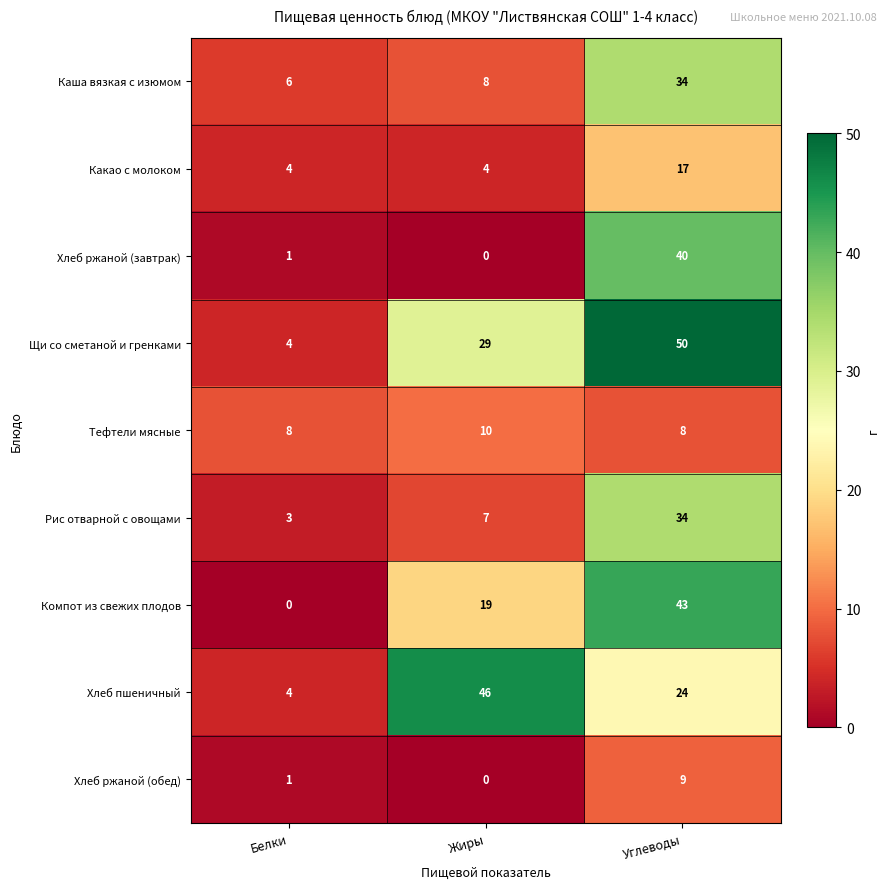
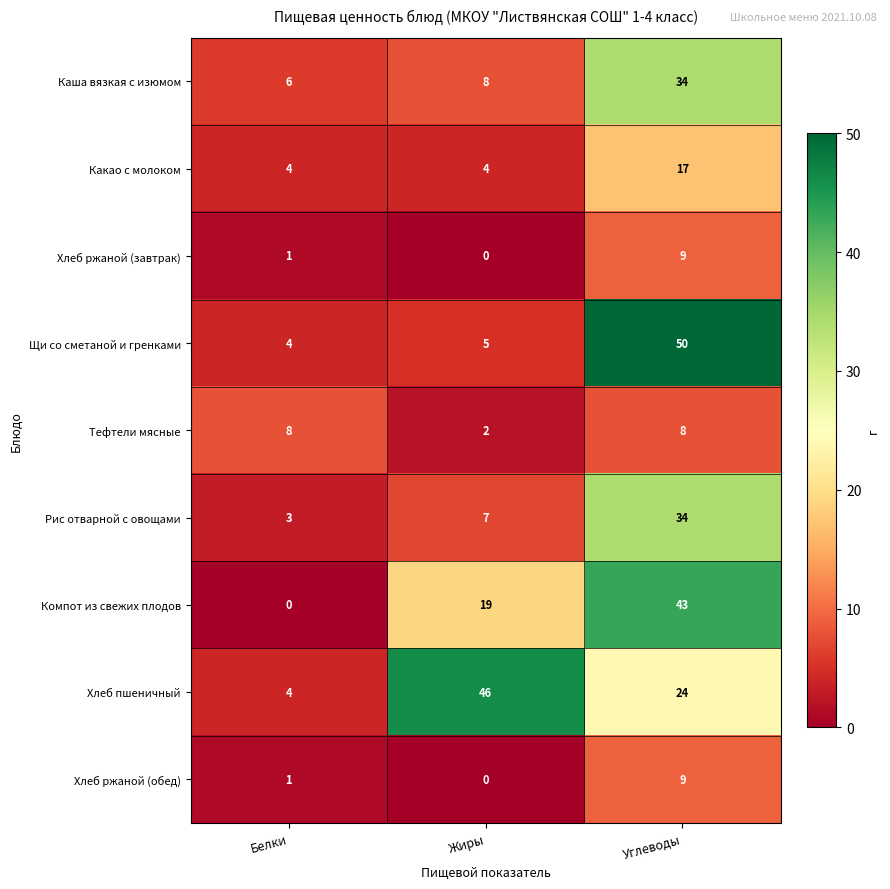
Хлеб ржаной (завтрак), Углеводы: 40 -> 9
Щи со сметаной и гренками, Жиры: 29 -> 5
Тефтели мясные, Жиры: 10 -> 2
